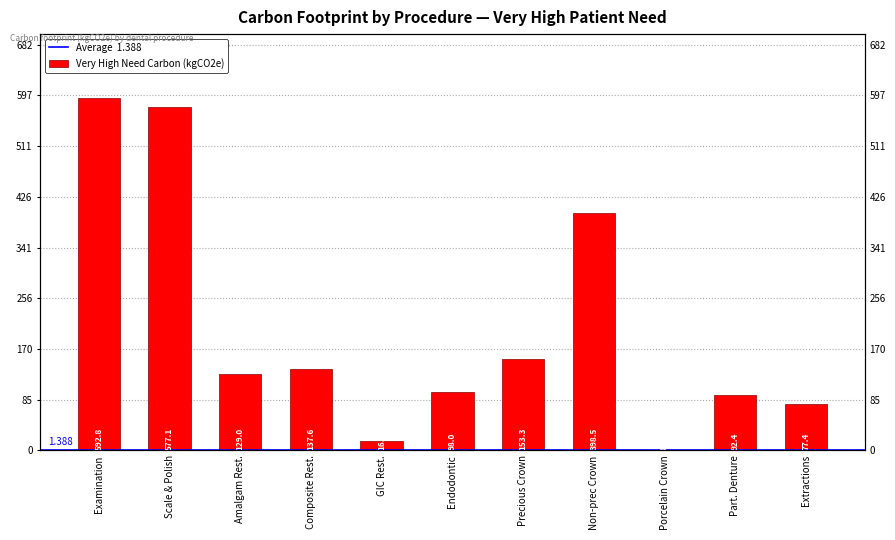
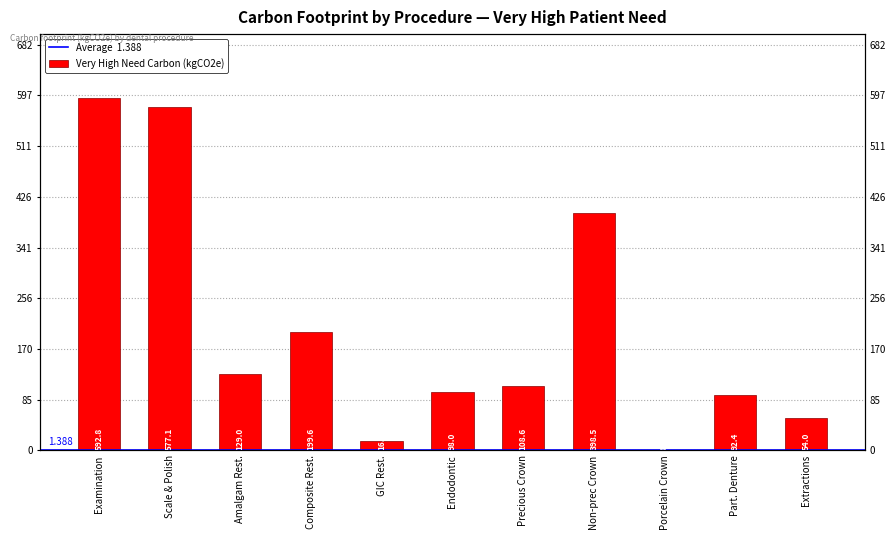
Composite Rest.: 137.6 -> 199.6
Precious Crown: 153.3 -> 108.6
Extractions: 77.4 -> 54.0
